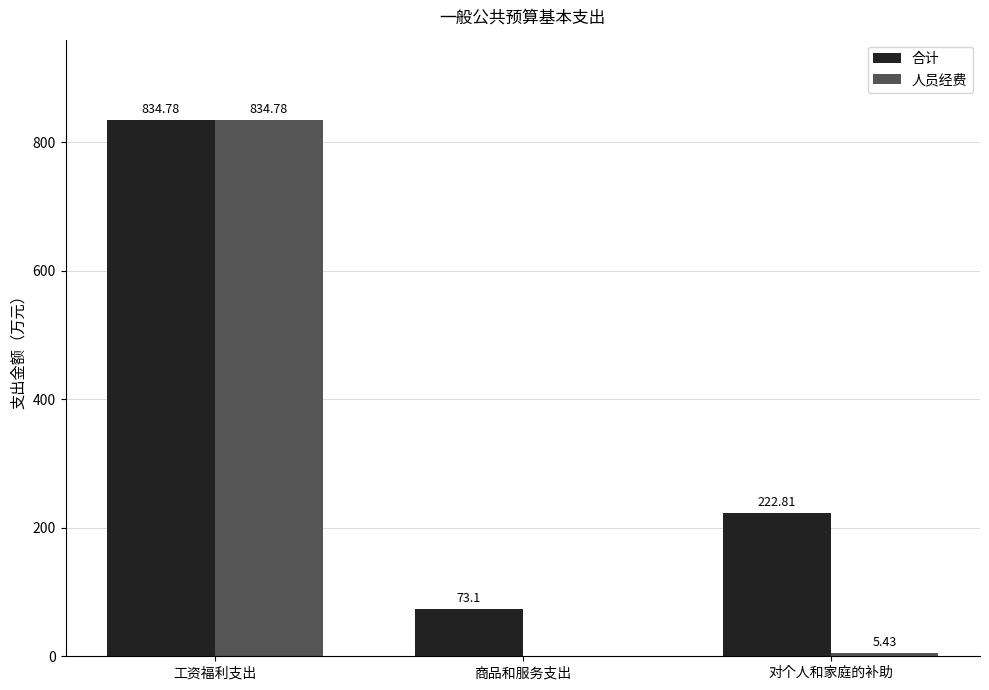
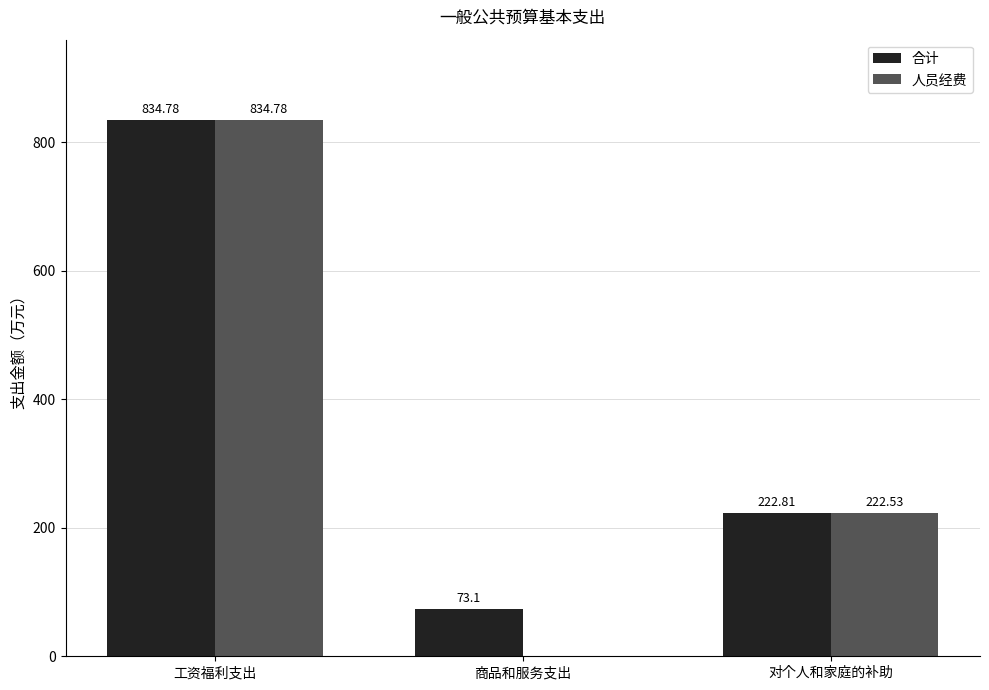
人员经费, 对个人和家庭的补助: 5.43 -> 222.53
